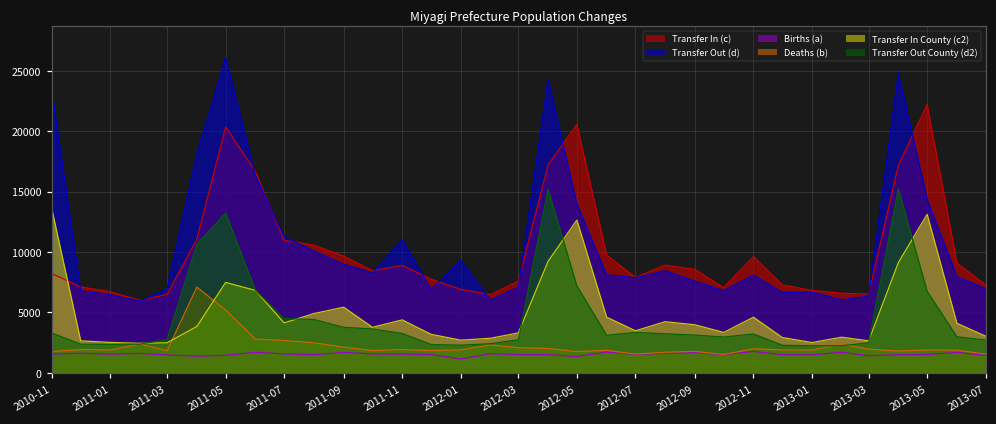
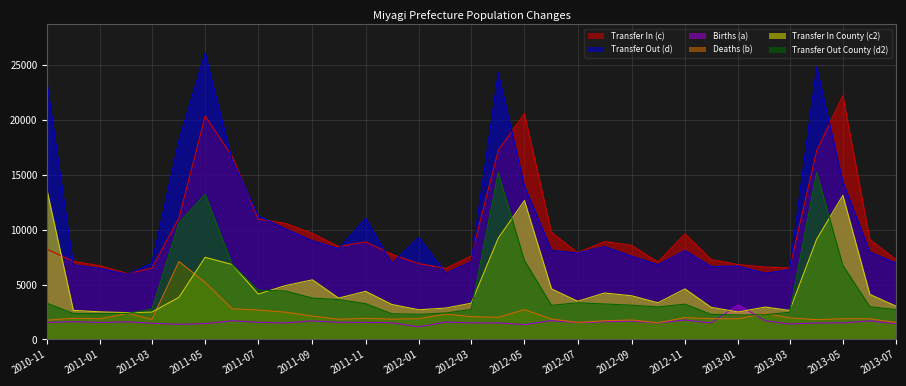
Deaths (b), 2012-05: 1800 -> 2700
Births (a), 2013-01: 1500 -> 3200
